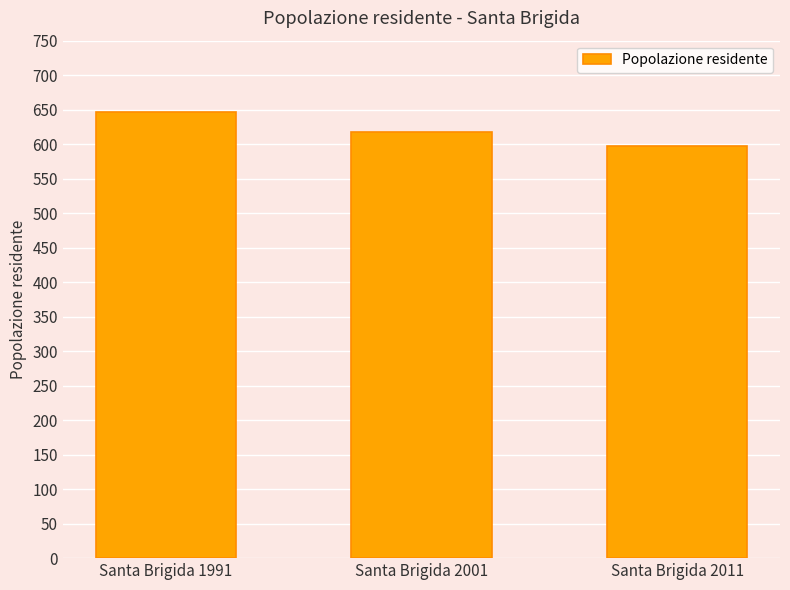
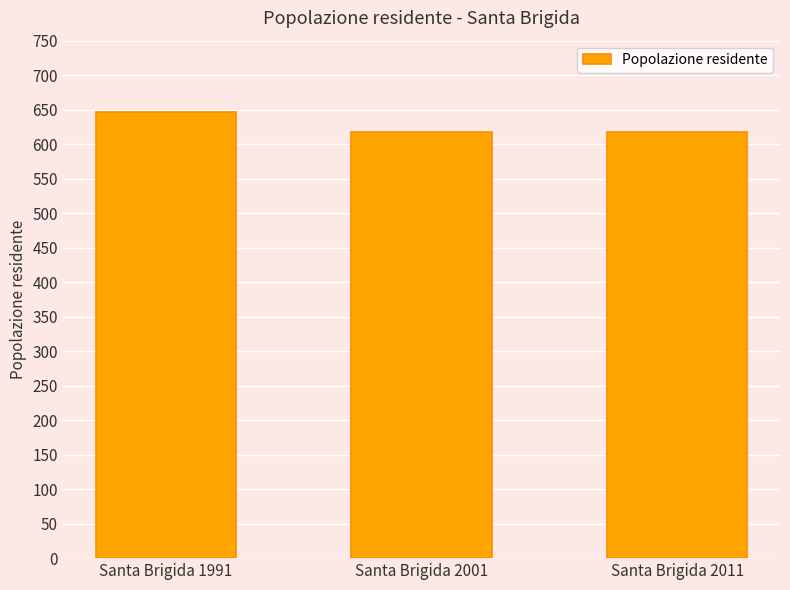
Santa Brigida 2011: 600 -> 620
